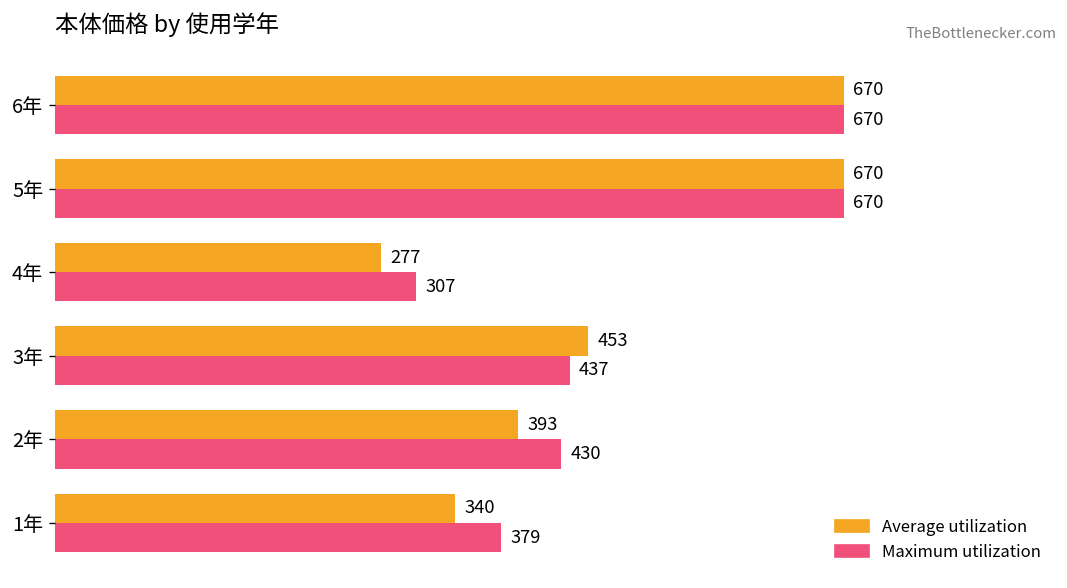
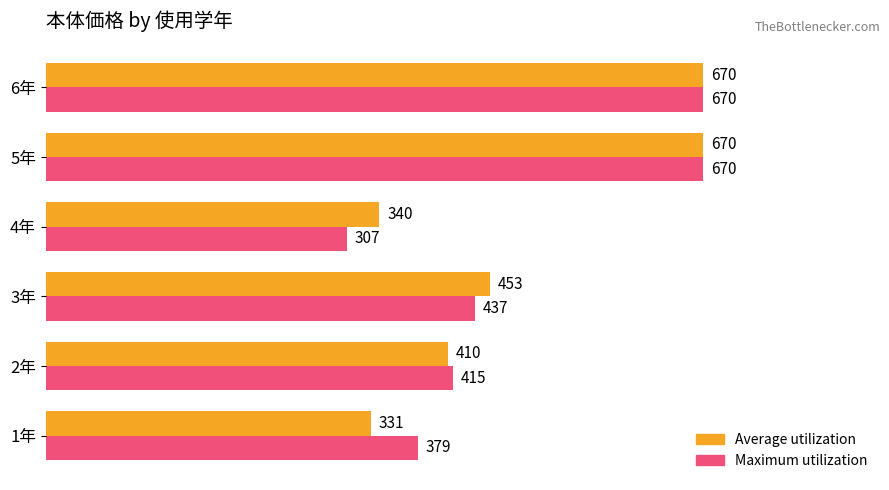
Average utilization, 4年: 277 -> 340
Average utilization, 2年: 393 -> 410
Maximum utilization, 2年: 430 -> 415
Average utilization, 1年: 340 -> 331
